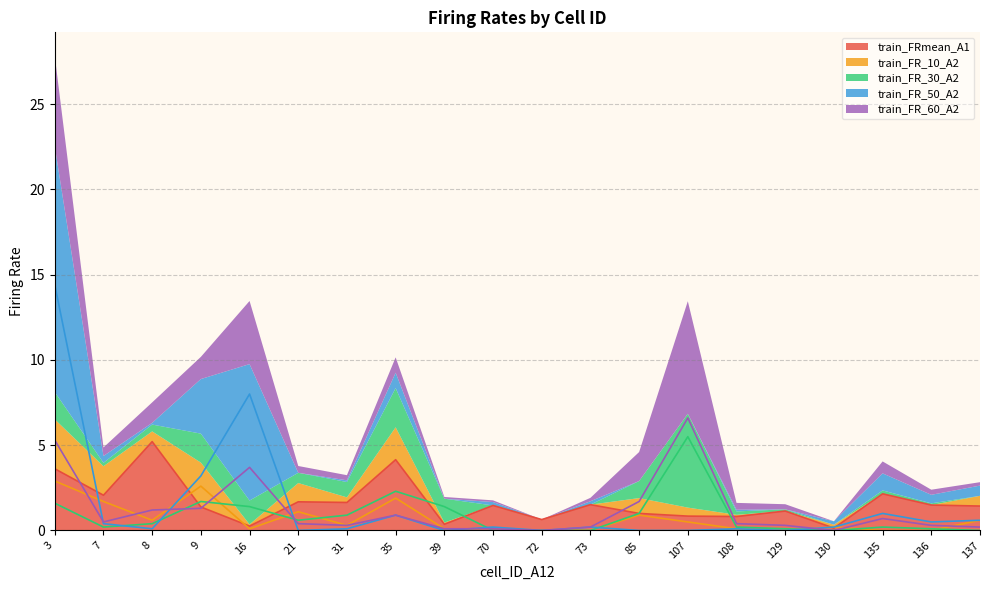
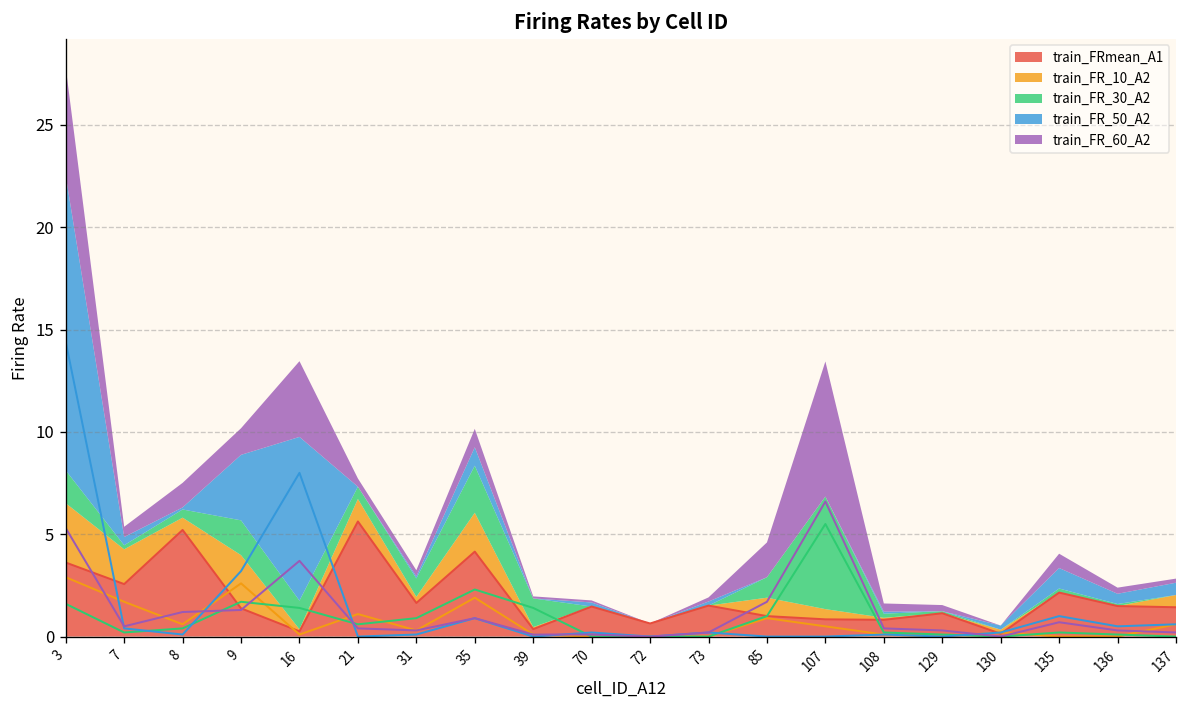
train_FRmean_A1, 7: 2.1 -> 2.6
train_FRmean_A1, 21: 1.7 -> 5.6
